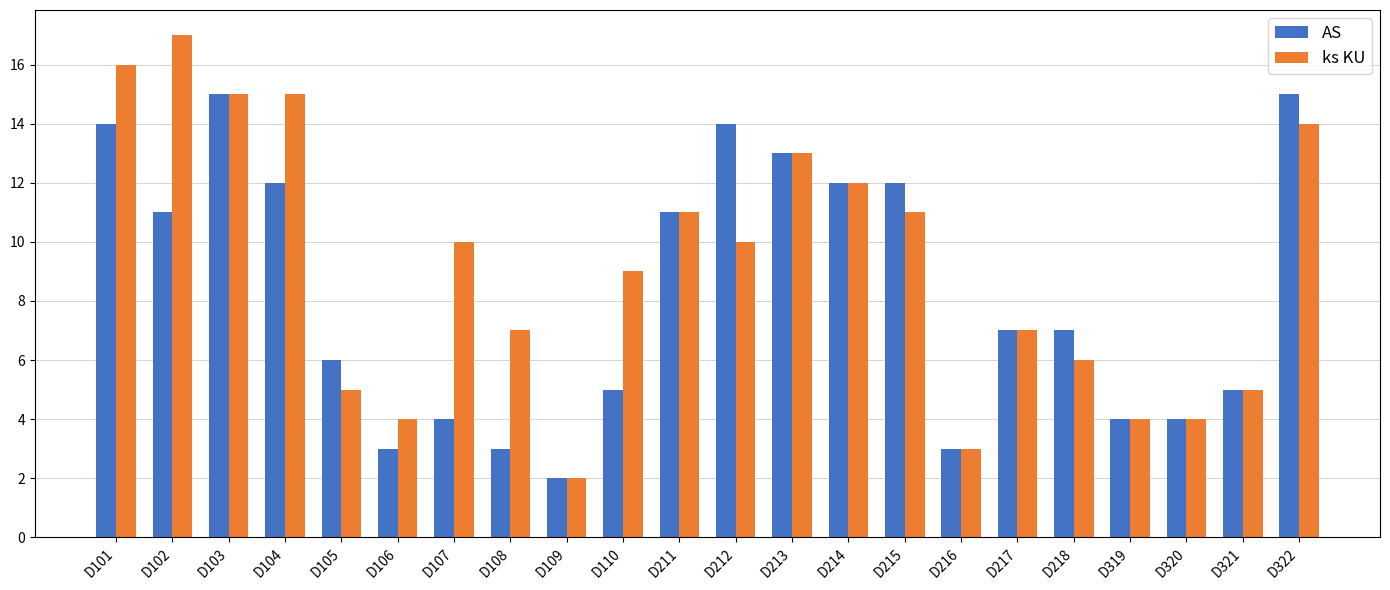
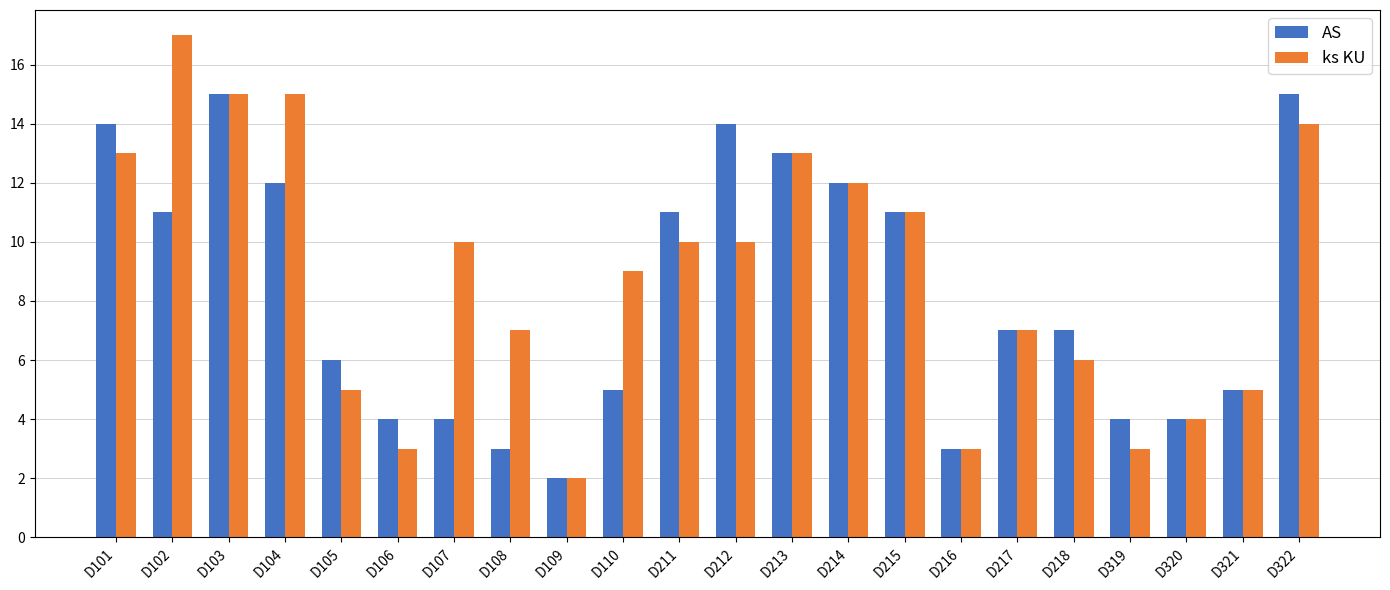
ks KU, D101: 16 -> 13
AS, D106: 3 -> 4
ks KU, D106: 4 -> 3
ks KU, D211: 11 -> 10
AS, D215: 12 -> 11
ks KU, D319: 4 -> 3
